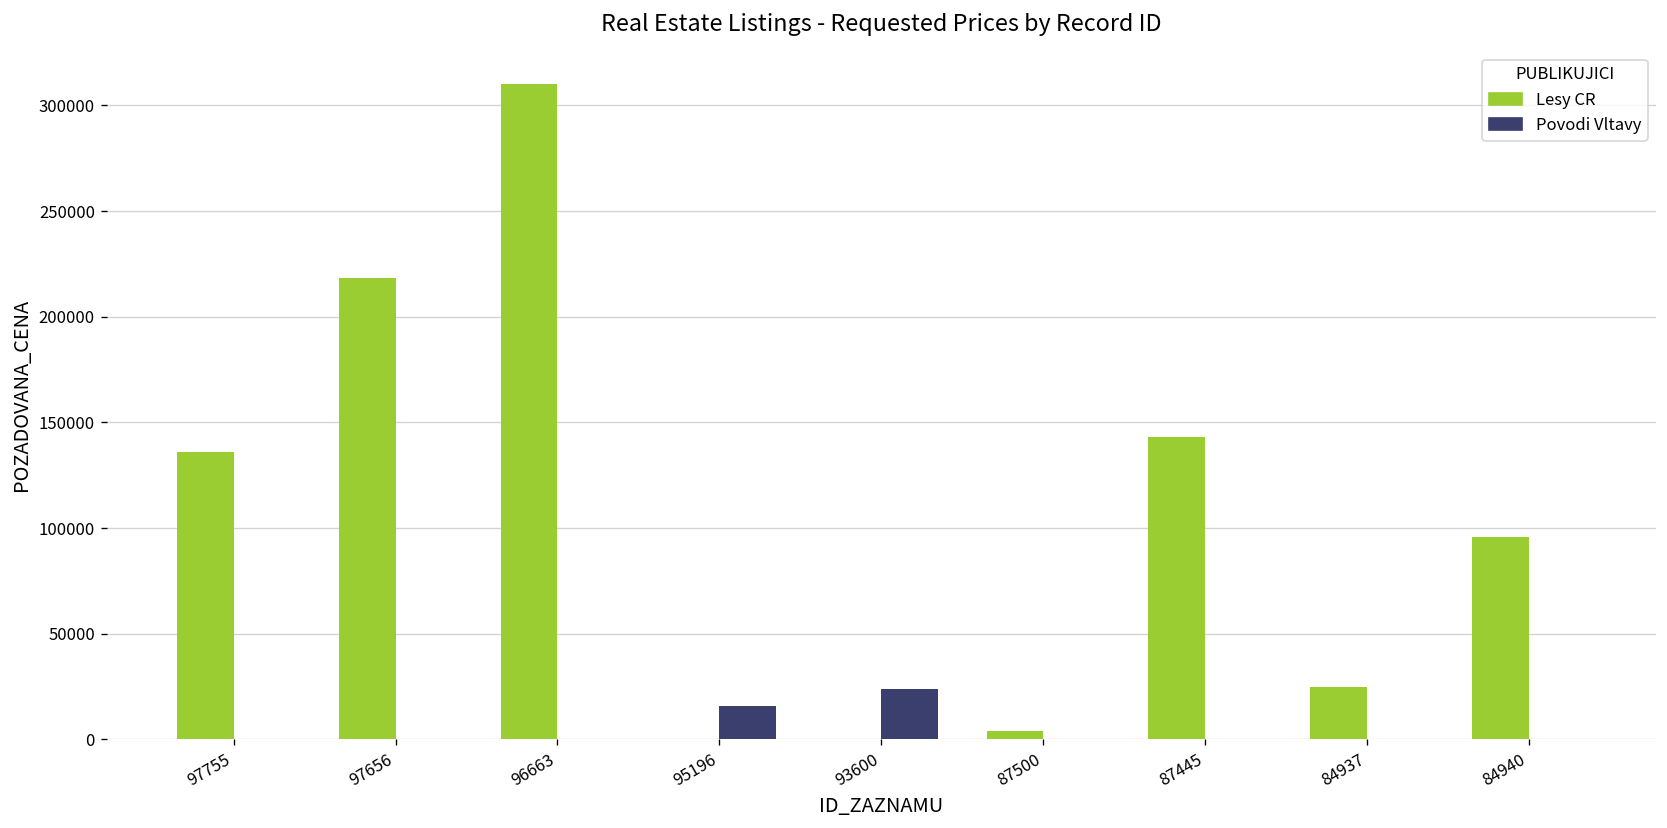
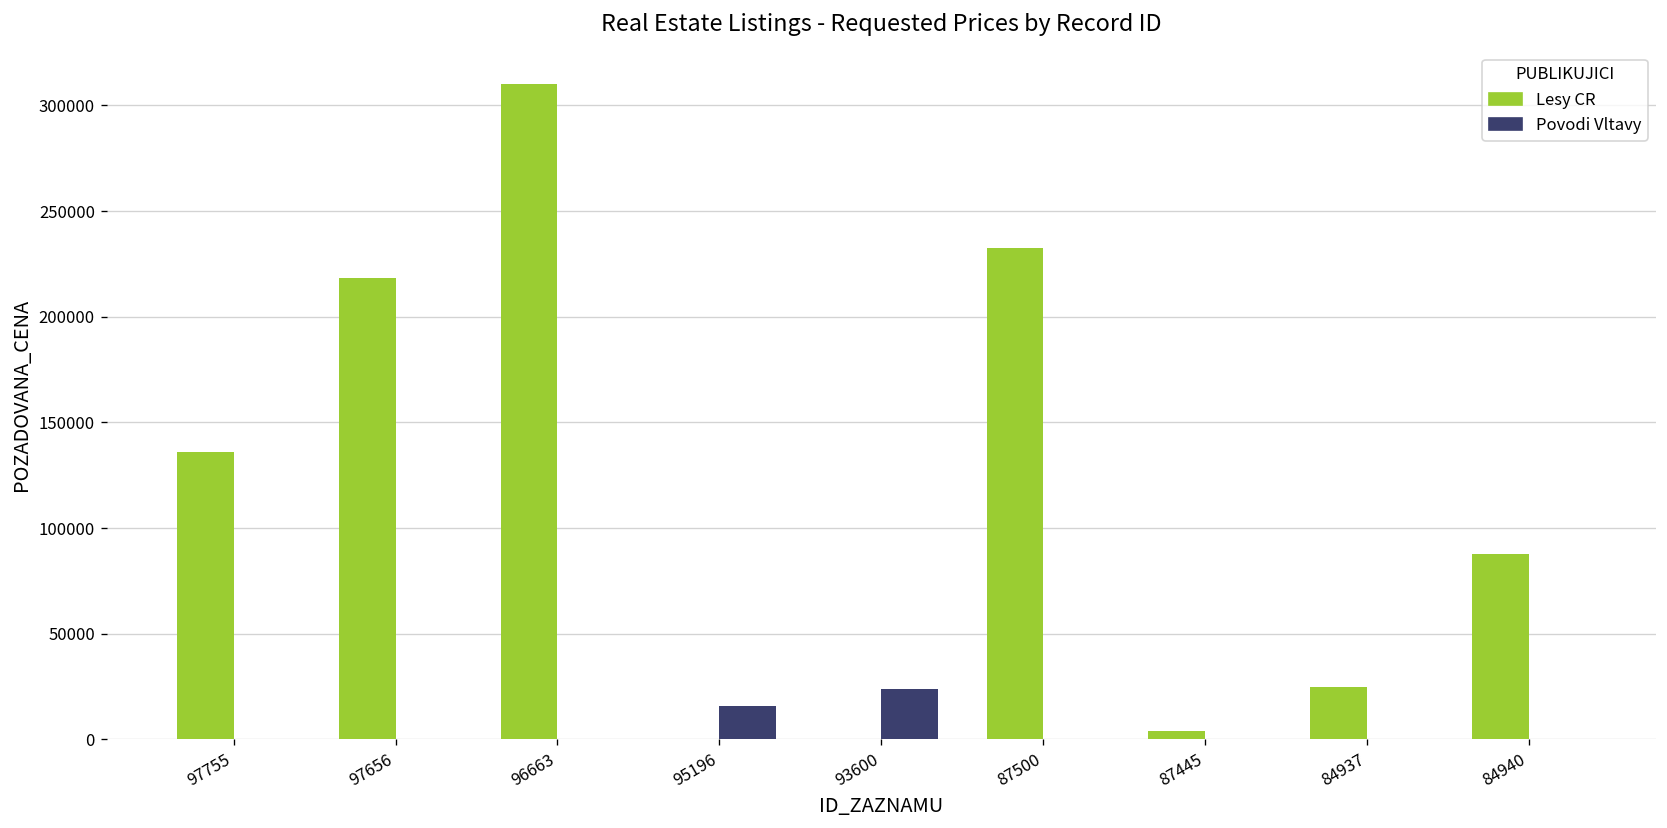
Lesy CR, 87500: 4000 -> 232000
Lesy CR, 87445: 143000 -> 4000
Lesy CR, 84940: 96000 -> 88000
